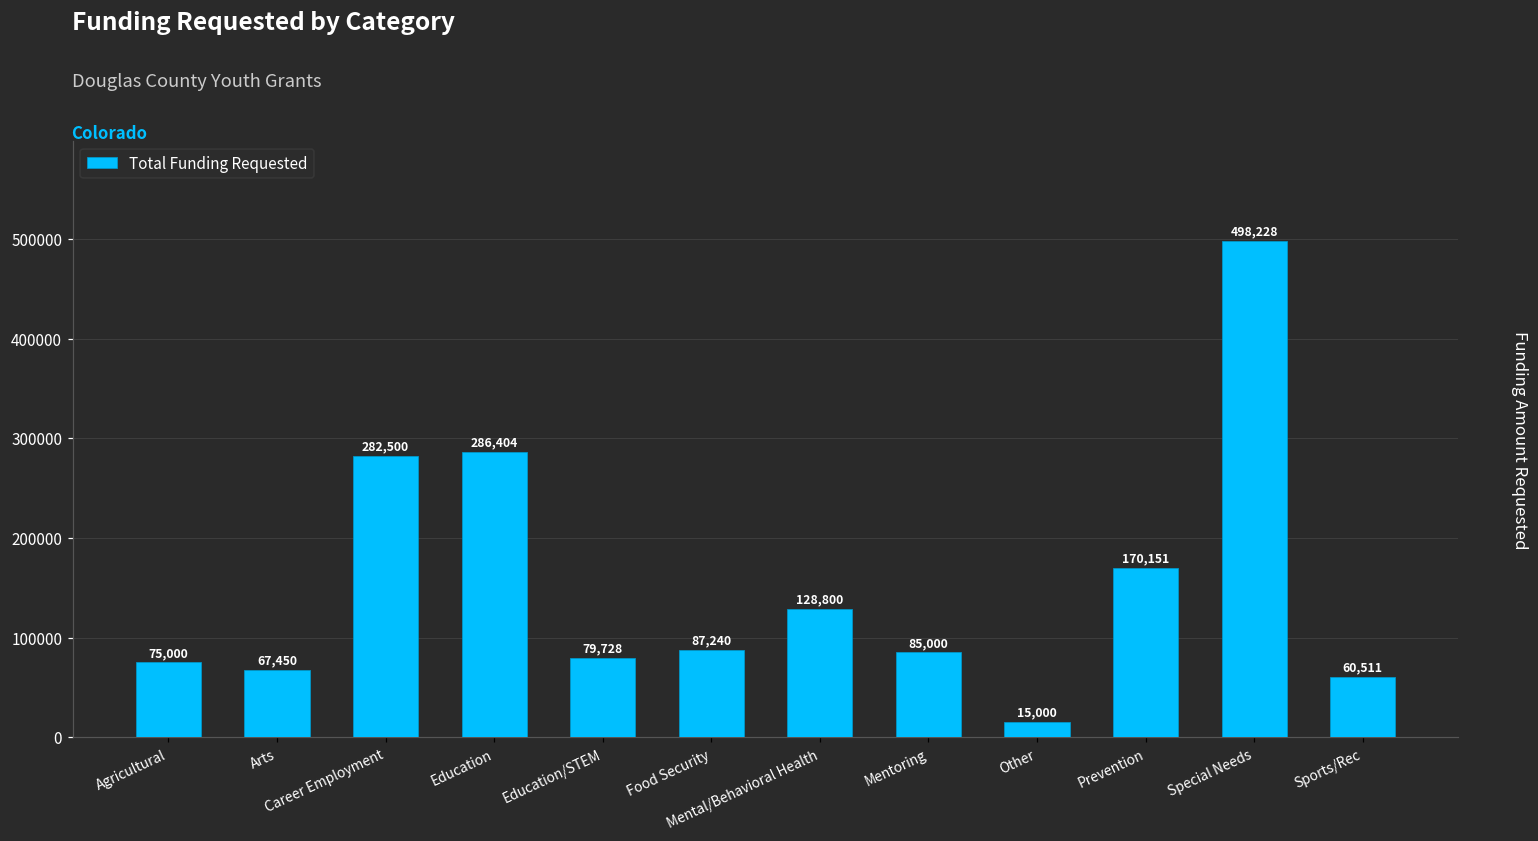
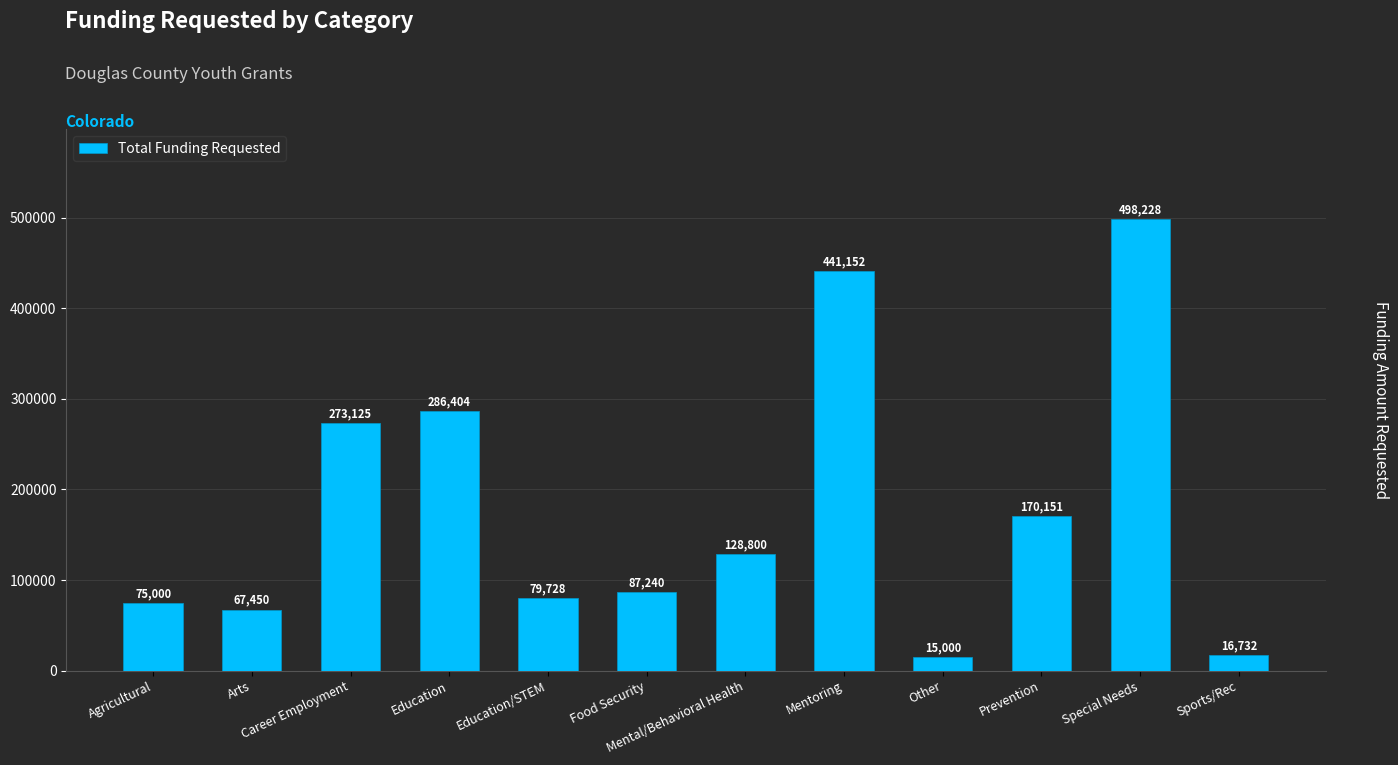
Career Employment: 282,500 -> 273,125
Mentoring: 85,000 -> 441,152
Sports/Rec: 60,511 -> 16,732
